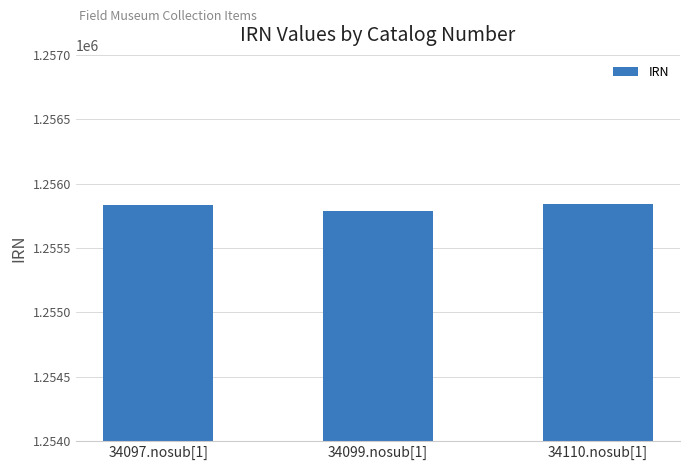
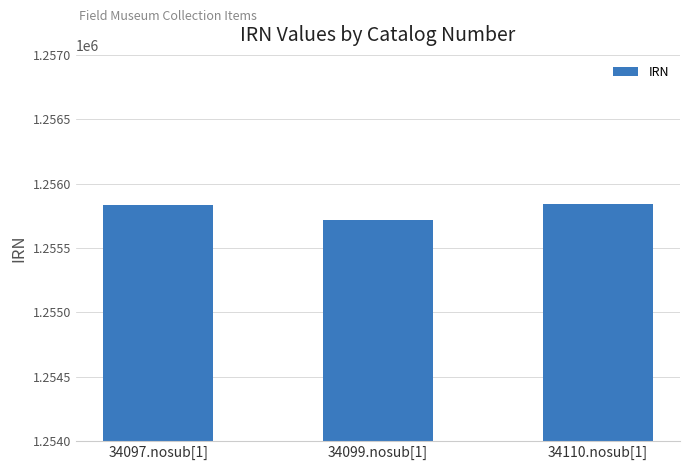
34099.nosub[1]: 1255790 -> 1255720
